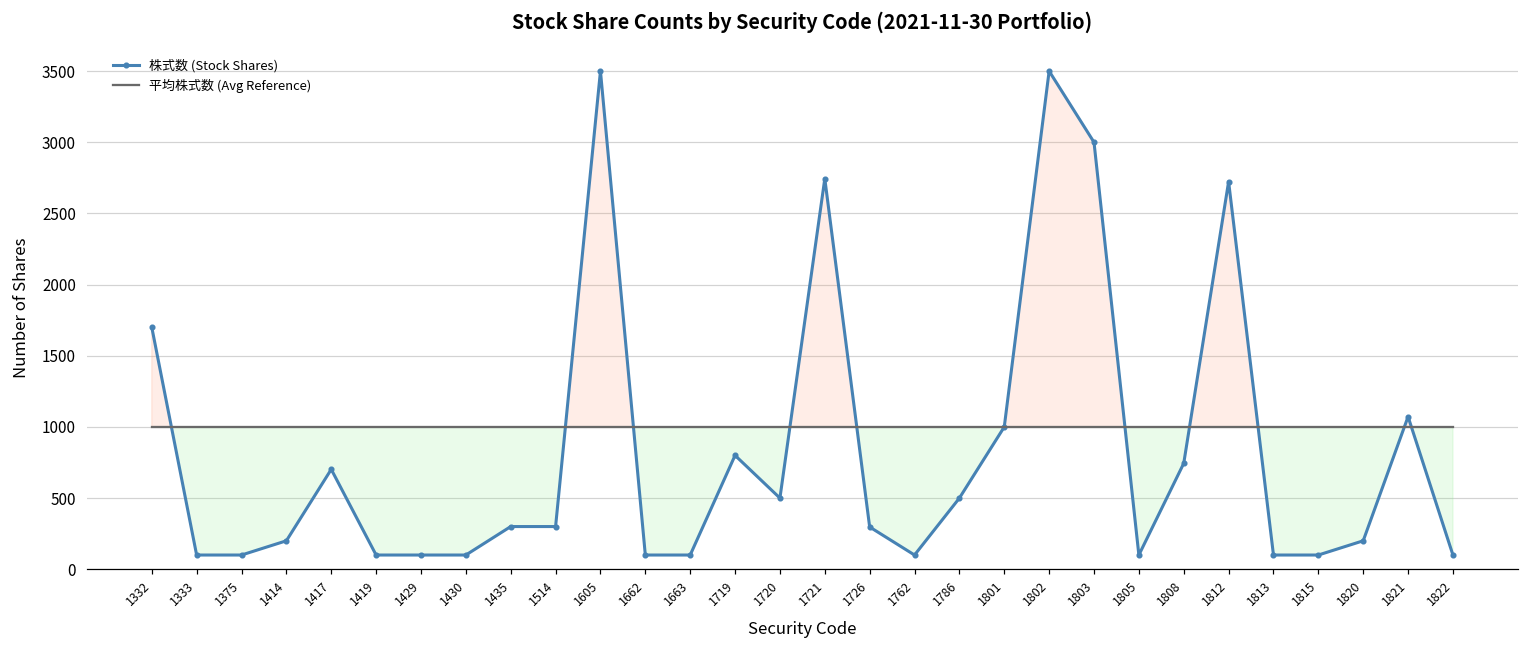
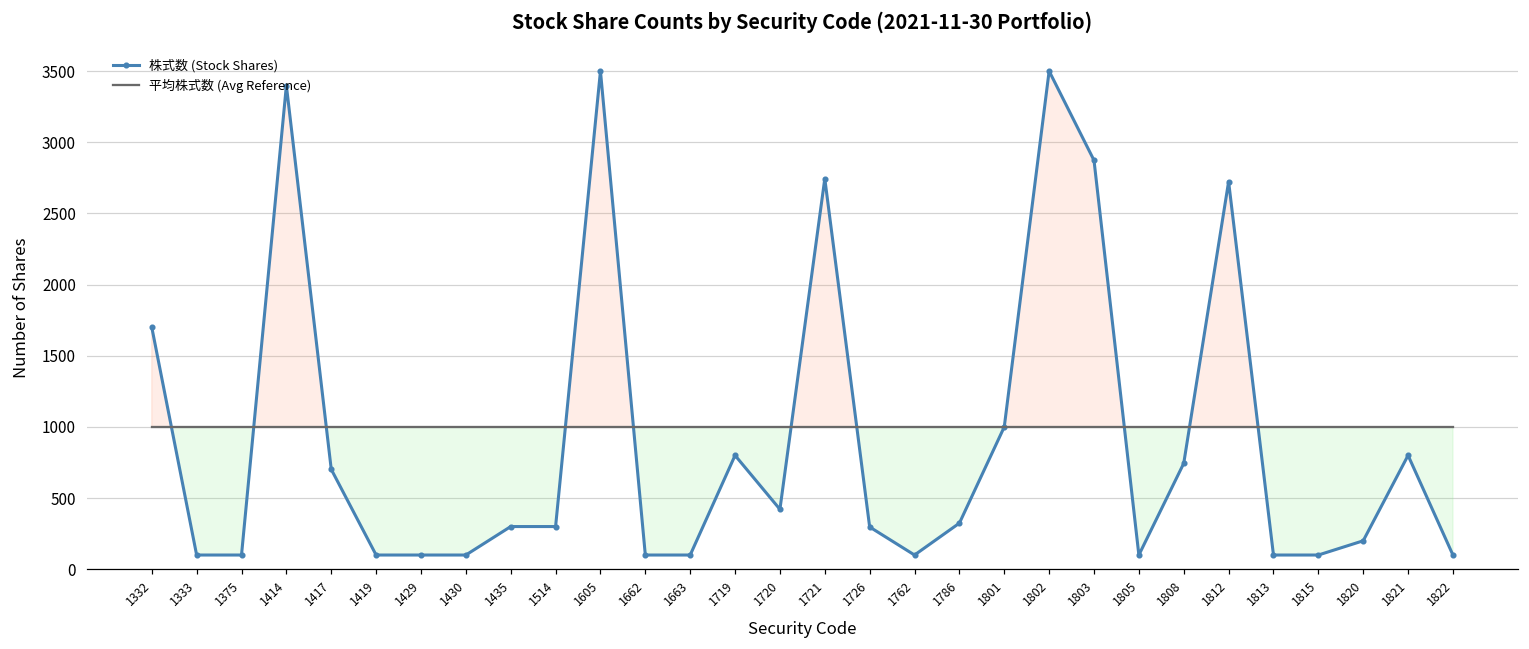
株式数 (Stock Shares), 1414: 200 -> 3400
株式数 (Stock Shares), 1720: 500 -> 420
株式数 (Stock Shares), 1786: 500 -> 320
株式数 (Stock Shares), 1803: 3000 -> 2870
株式数 (Stock Shares), 1821: 1070 -> 800
